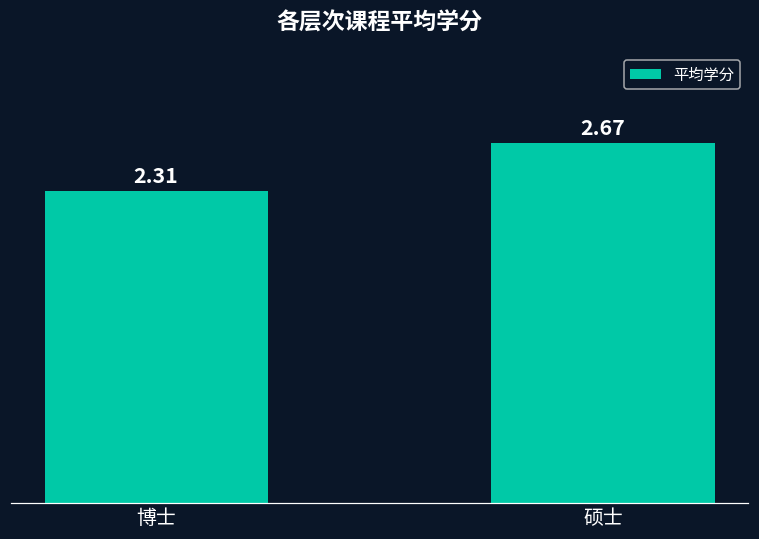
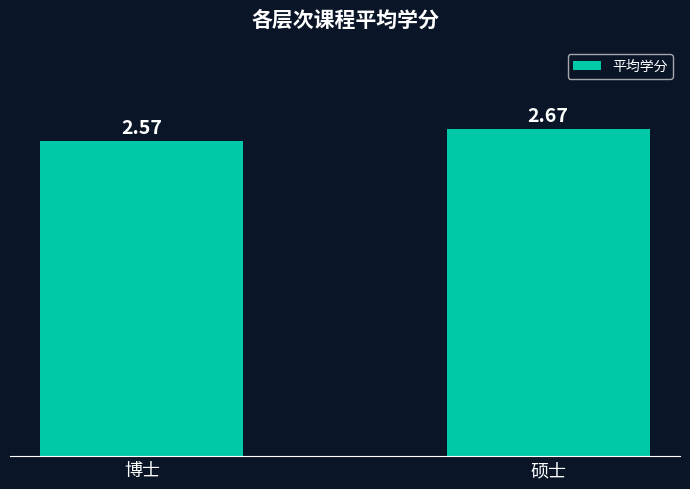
博士: 2.31 -> 2.57
